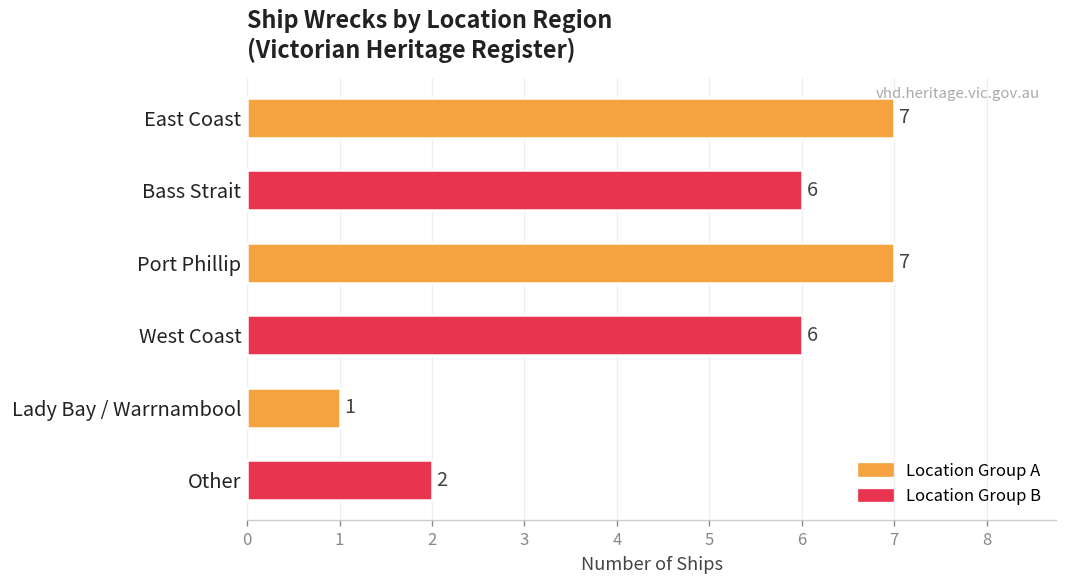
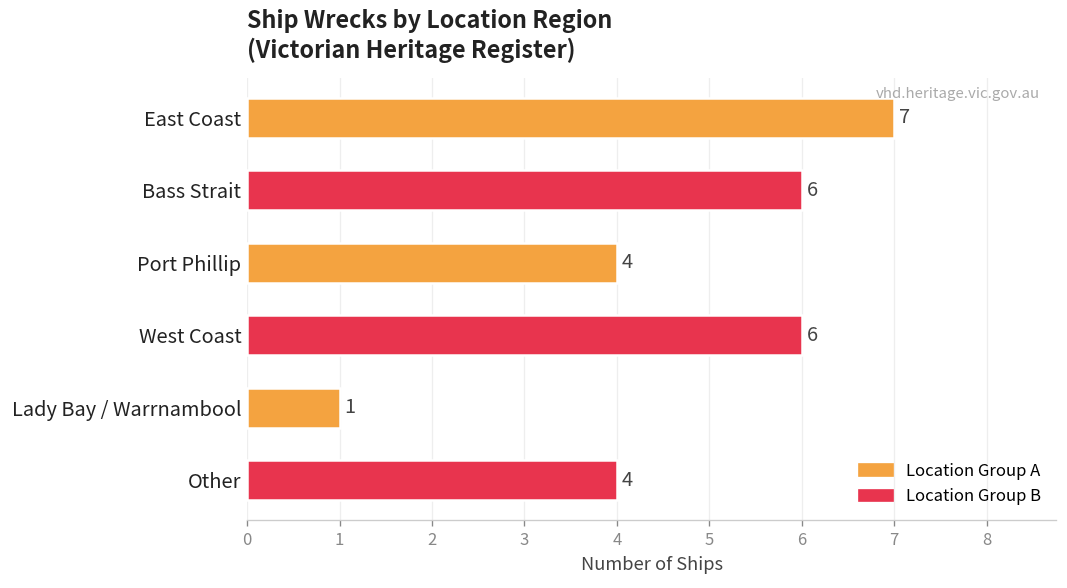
Port Phillip: 7 -> 4
Other: 2 -> 4
